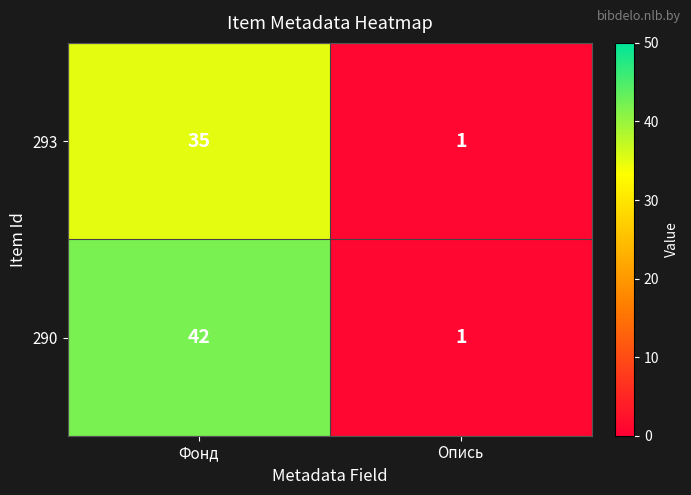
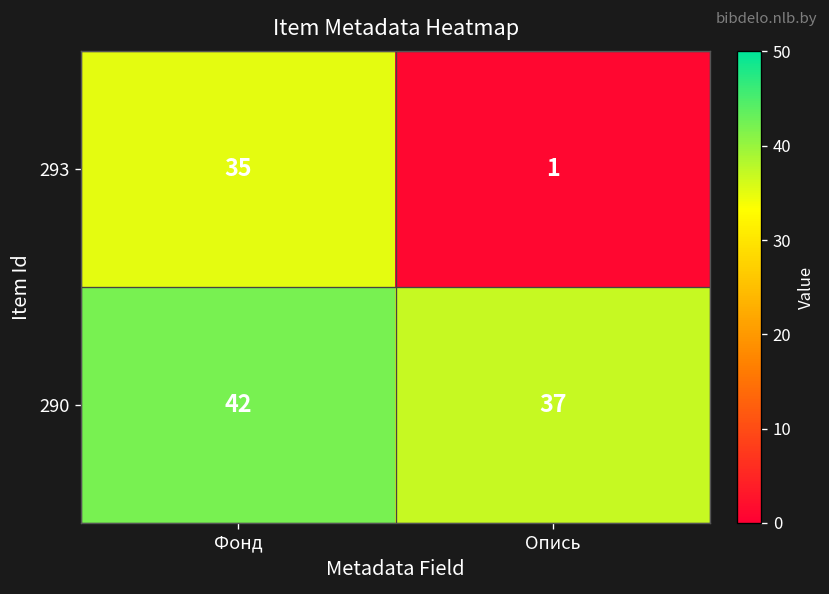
290, Опись: 1 -> 37
